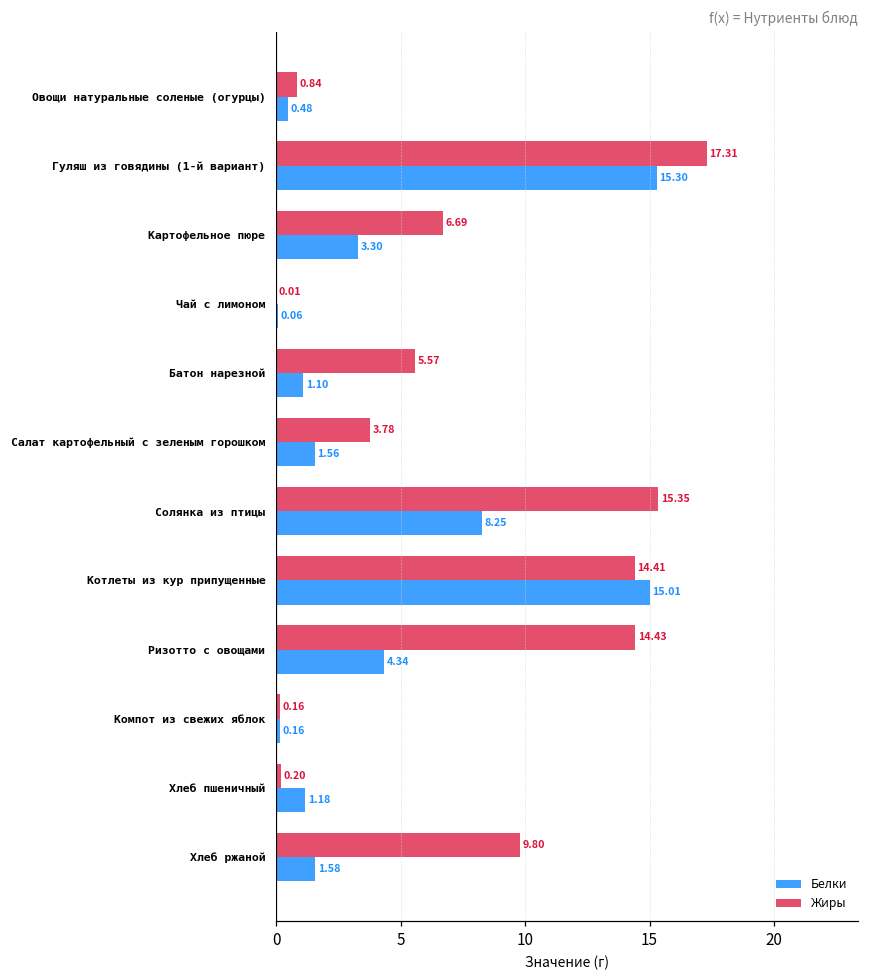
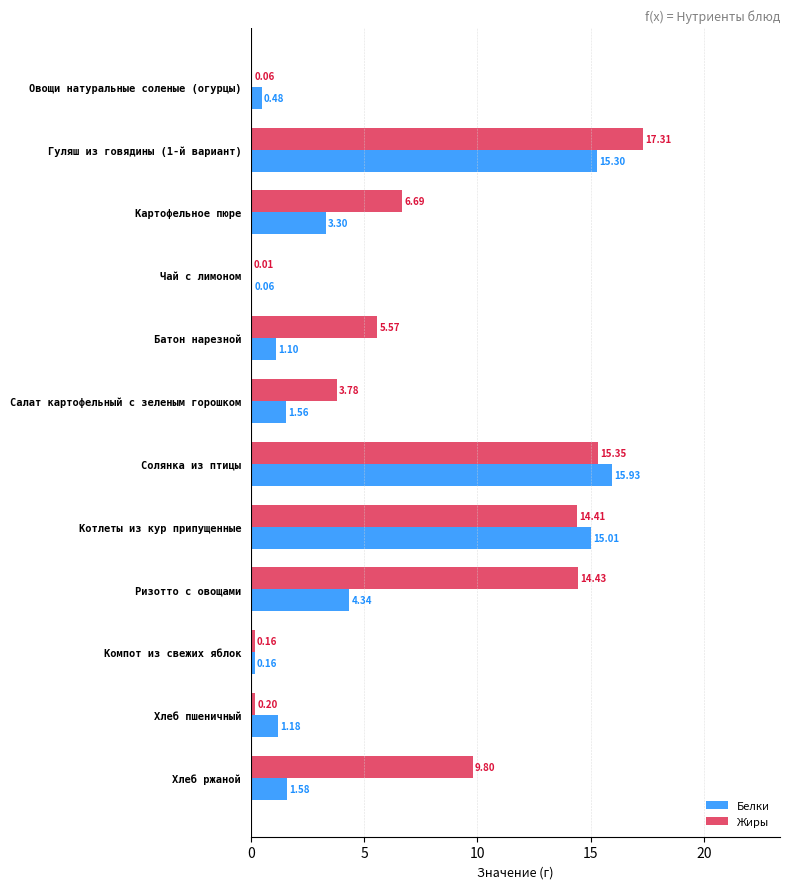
Жиры, Овощи натуральные соленые (огурцы): 0.84 -> 0.06
Белки, Солянка из птицы: 8.25 -> 15.93
